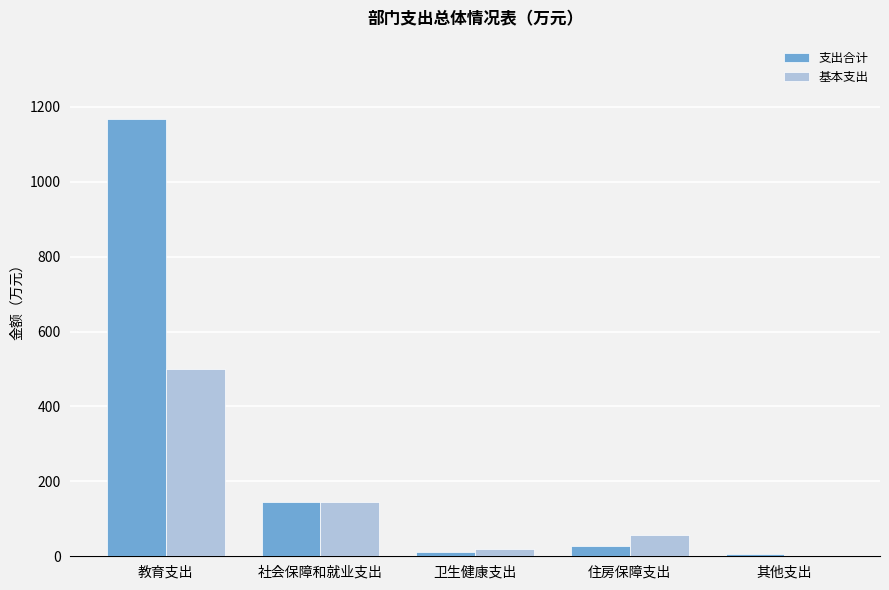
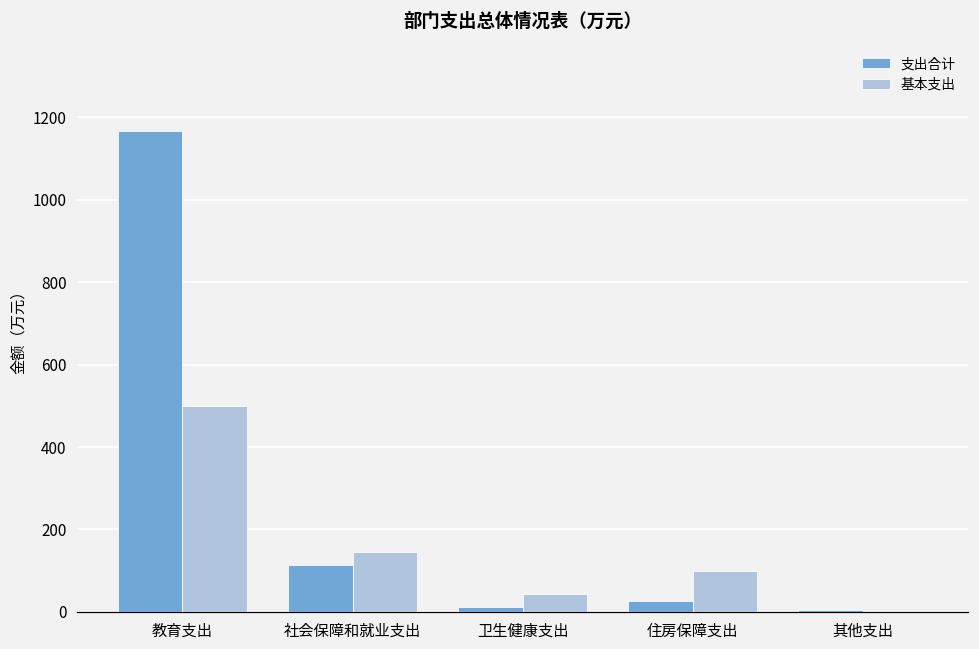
支出合计, 社会保障和就业支出: 150 -> 110
基本支出, 卫生健康支出: 20 -> 40
基本支出, 住房保障支出: 60 -> 100
